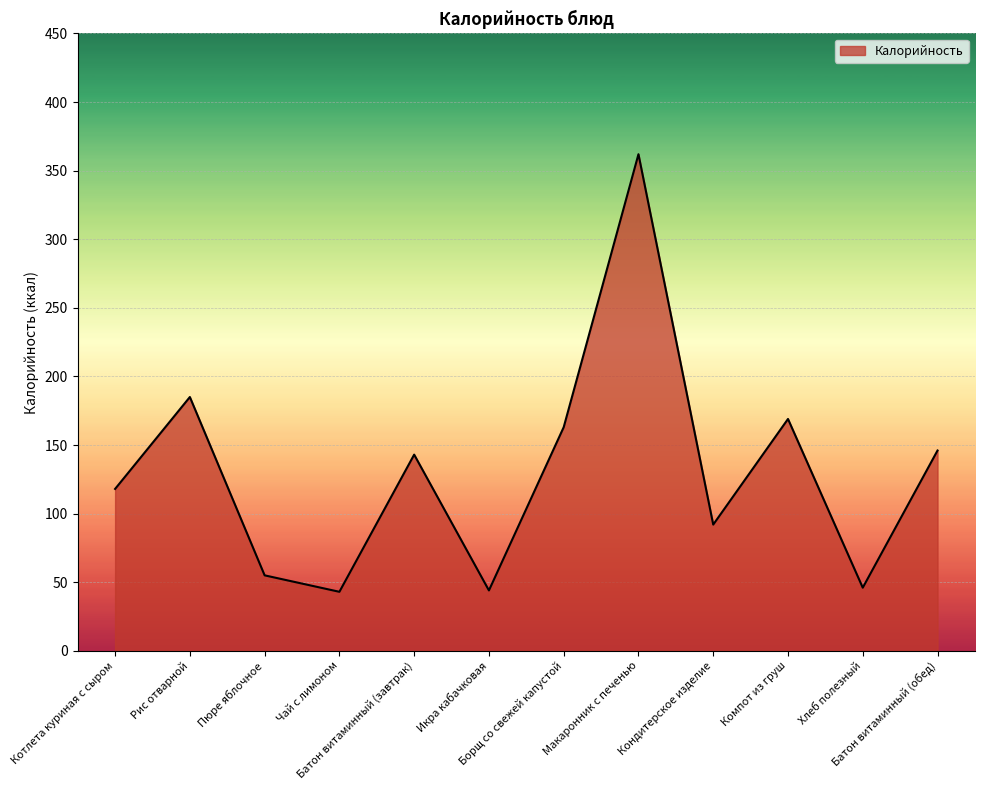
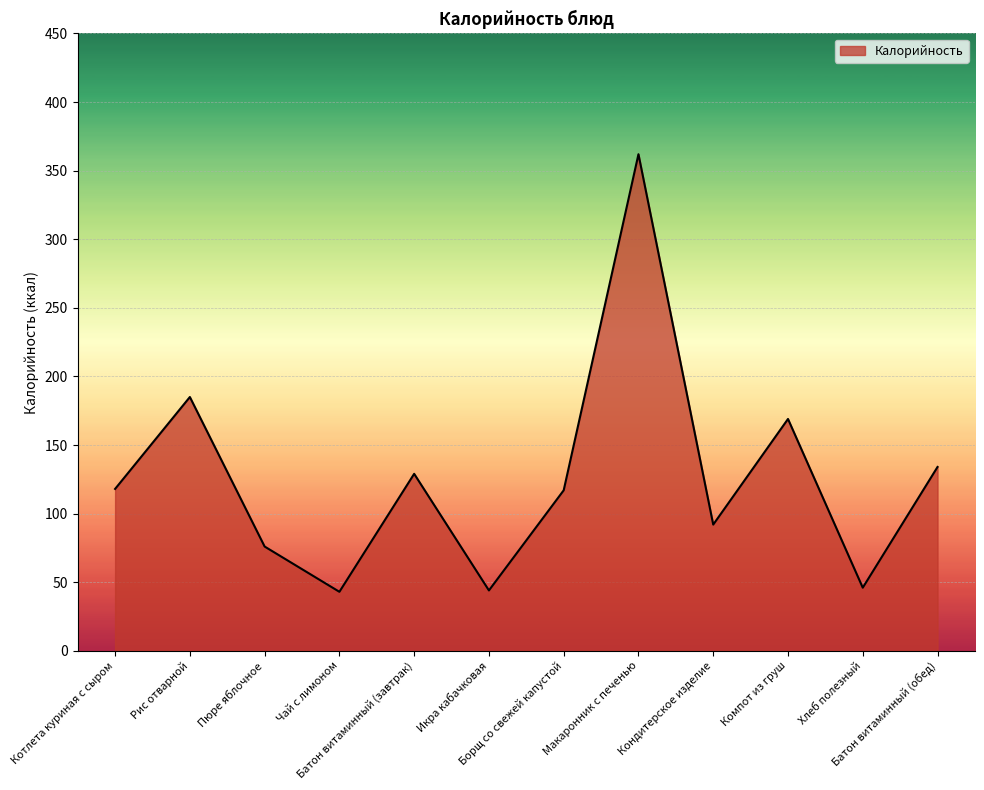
Пюре яблочное: 55 -> 76
Батон витаминный (завтрак): 143 -> 129
Борщ со свежей капустой: 163 -> 117
Батон витаминный (обед): 146 -> 134
